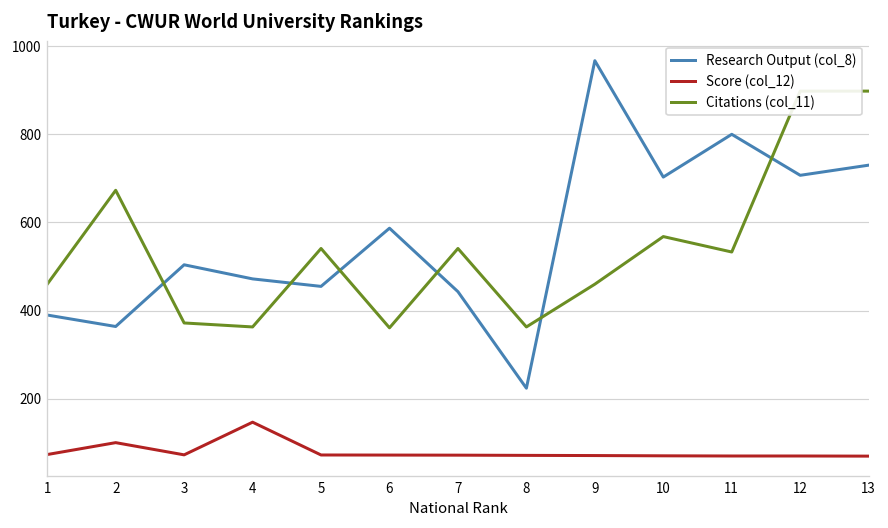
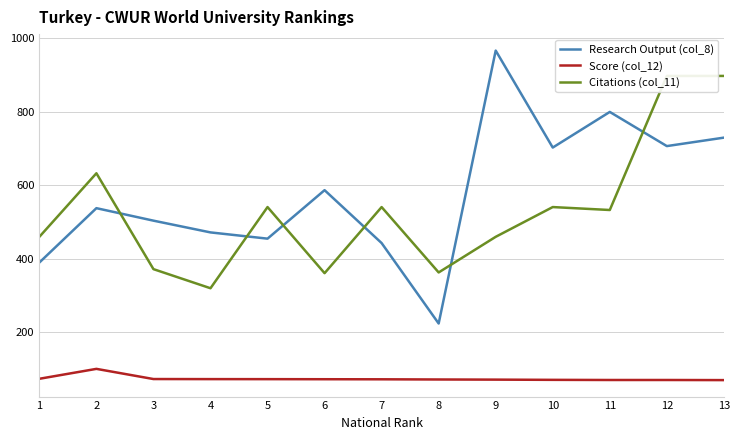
Research Output (col_8), 2: 360 -> 540
Citations (col_11), 2: 670 -> 630
Score (col_12), 4: 150 -> 70
Citations (col_11), 4: 360 -> 320
Citations (col_11), 10: 570 -> 540
